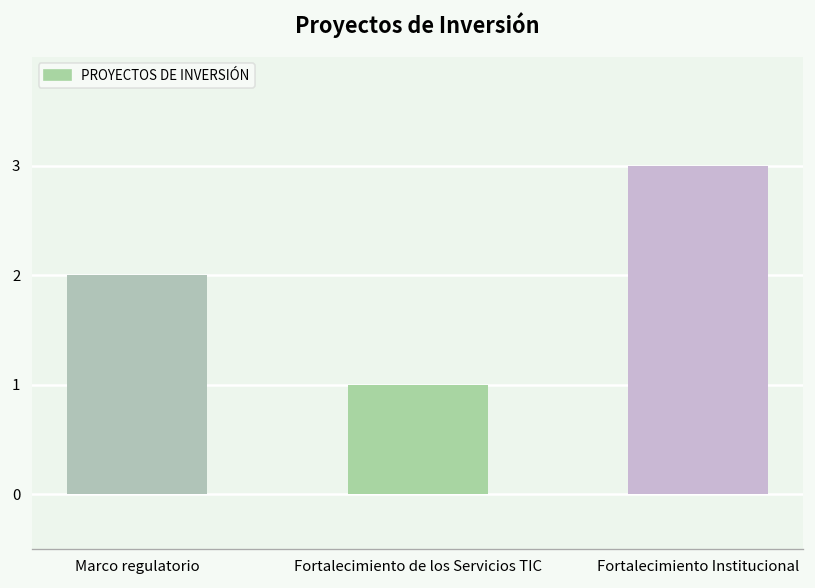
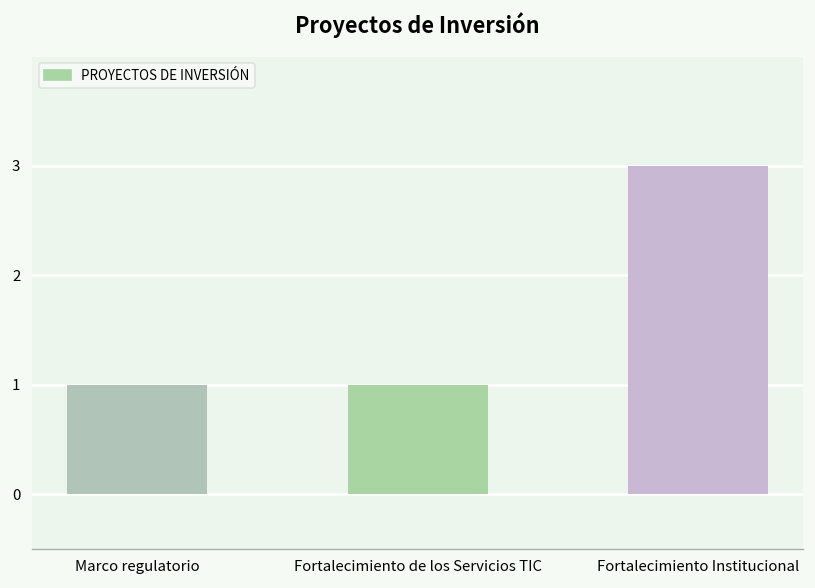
Marco regulatorio: 2 -> 1
